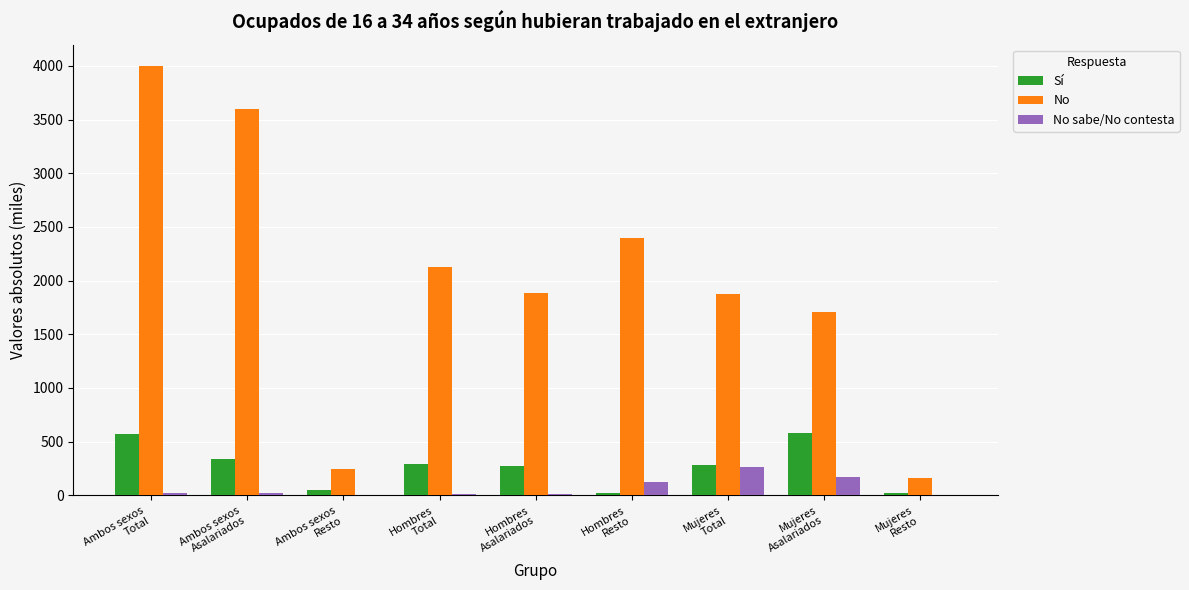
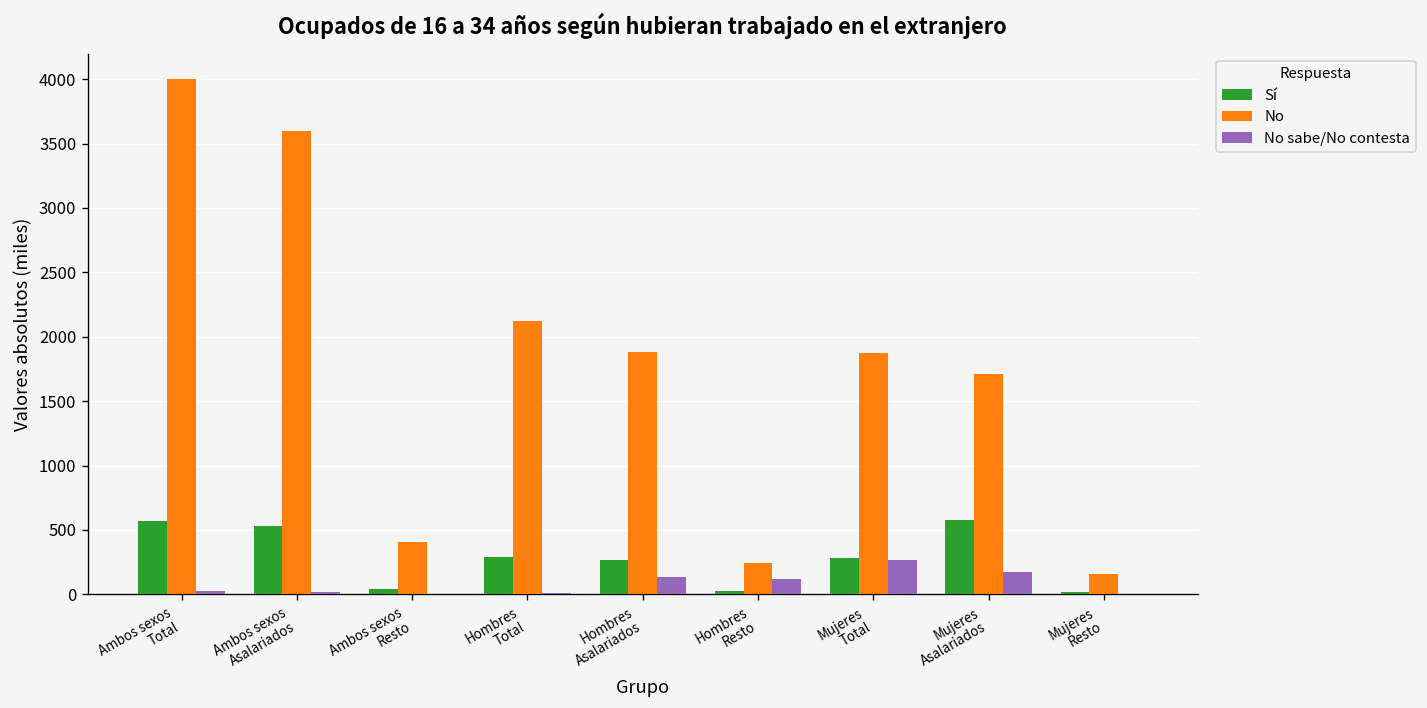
Sí, Ambos sexos Asalariados: 340 -> 530
No, Ambos sexos Resto: 250 -> 400
No sabe/No contesta, Hombres Asalariados: 10 -> 130
No, Hombres Resto: 2400 -> 240
